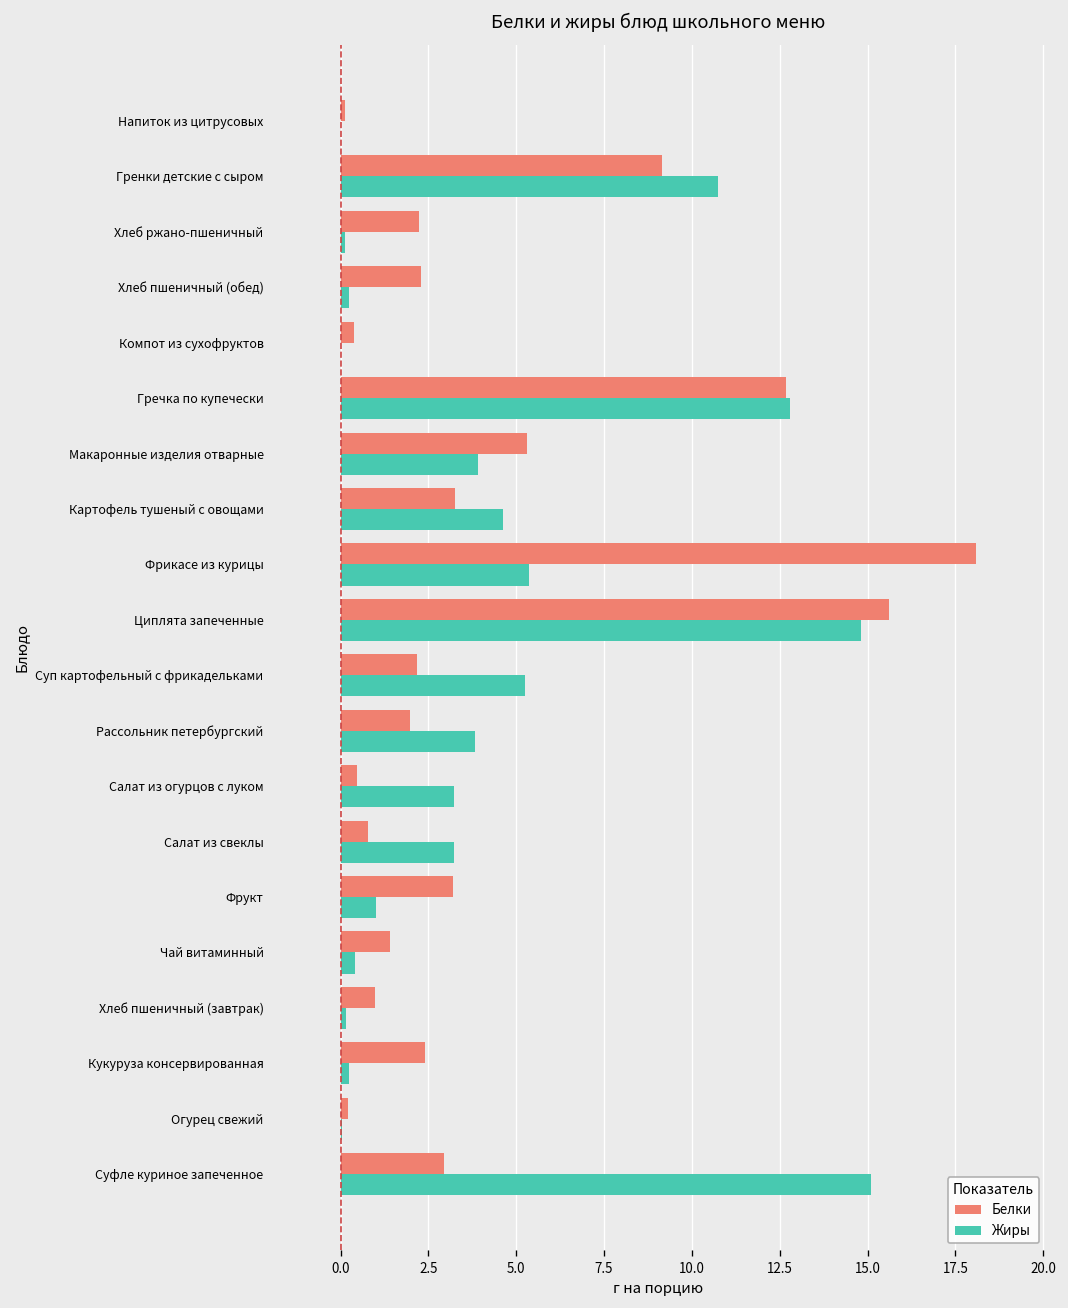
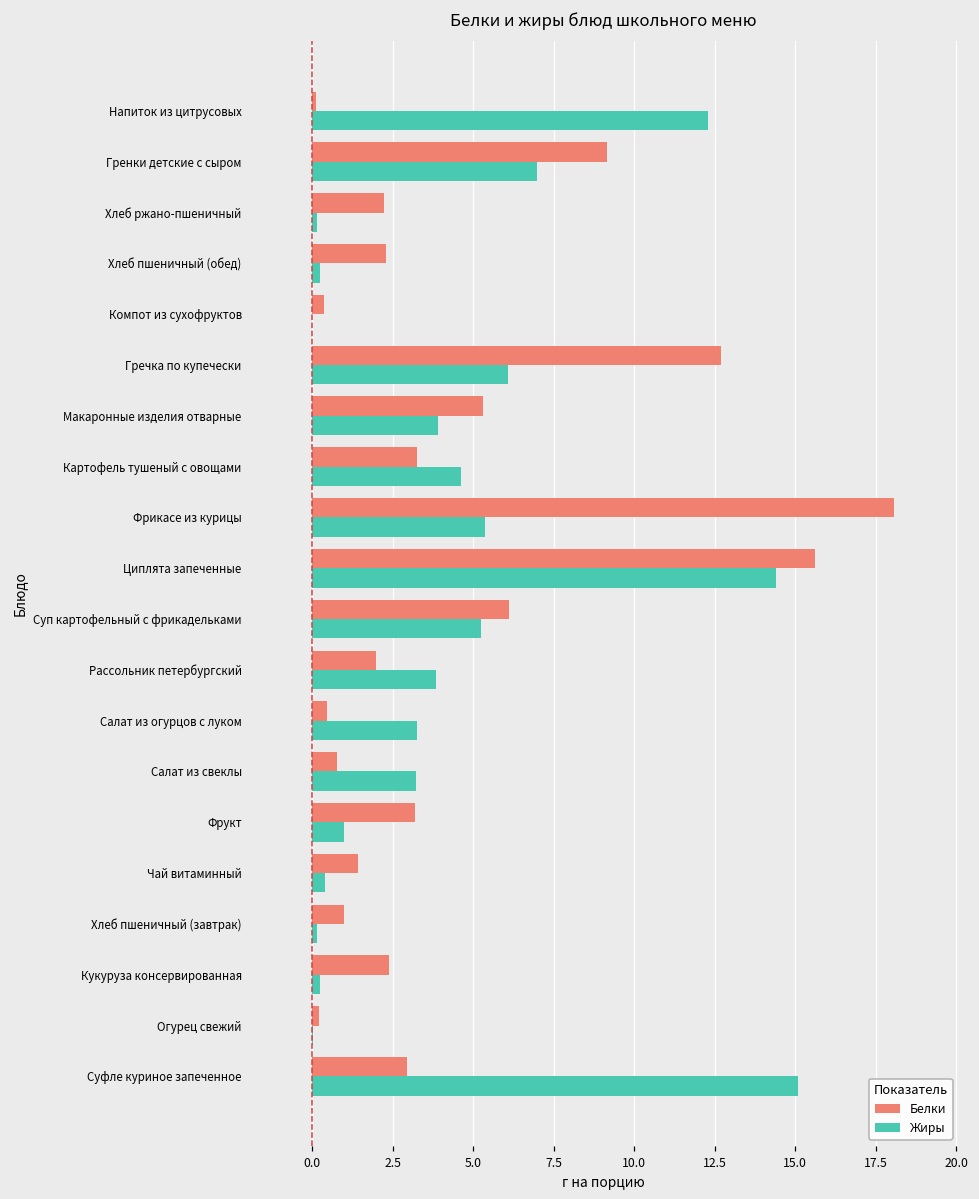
Жиры, Напиток из цитрусовых: 0.0 -> 12.3
Жиры, Гренки детские с сыром: 10.7 -> 7.0
Жиры, Гречка по купечески: 12.8 -> 6.1
Жиры, Циплята запеченные: 14.8 -> 14.4
Белки, Суп картофельный с фрикадельками: 2.2 -> 6.1
